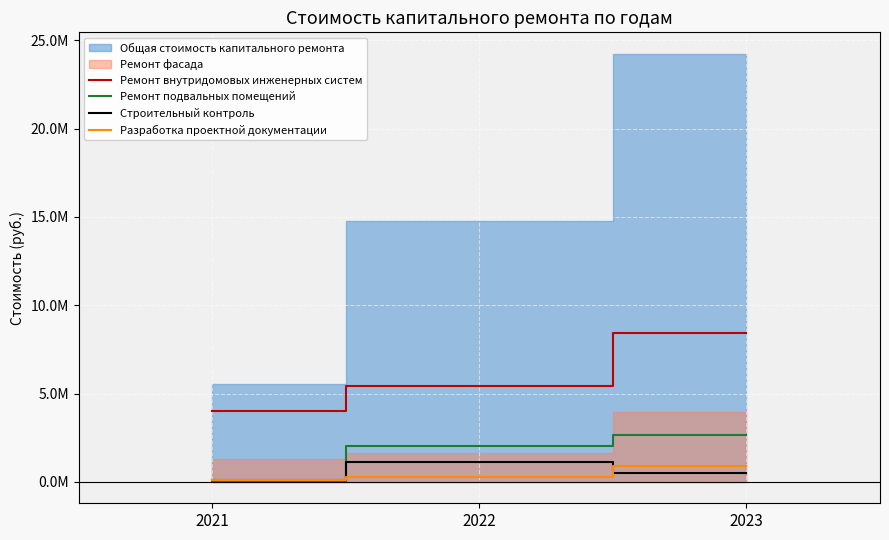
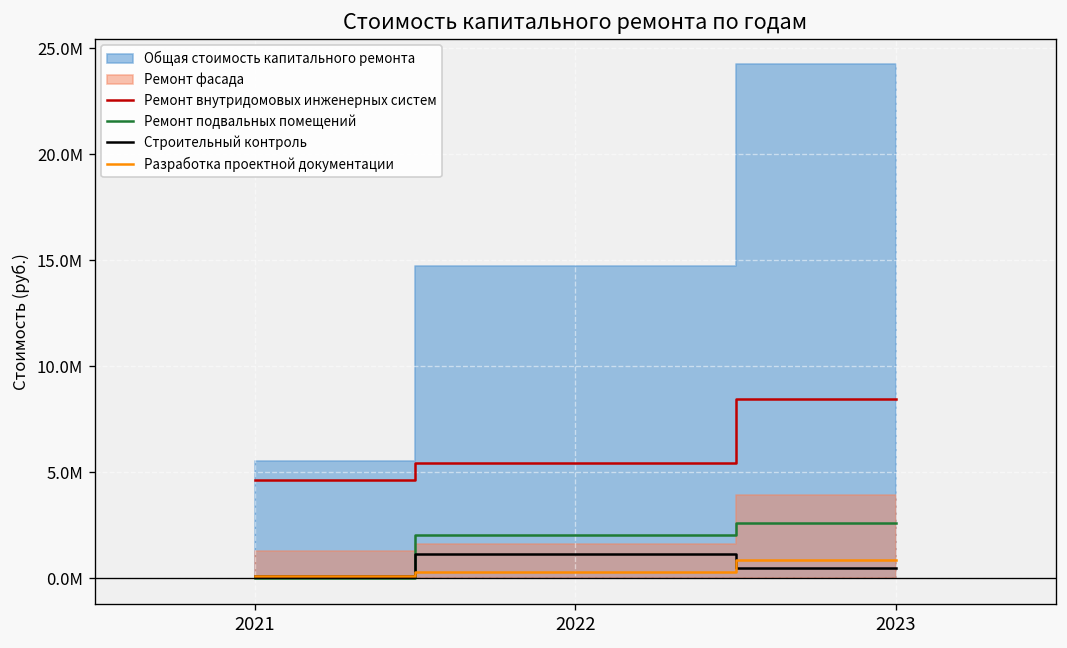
Ремонт внутридомовых инженерных систем, 2021: 4000000 -> 4600000
